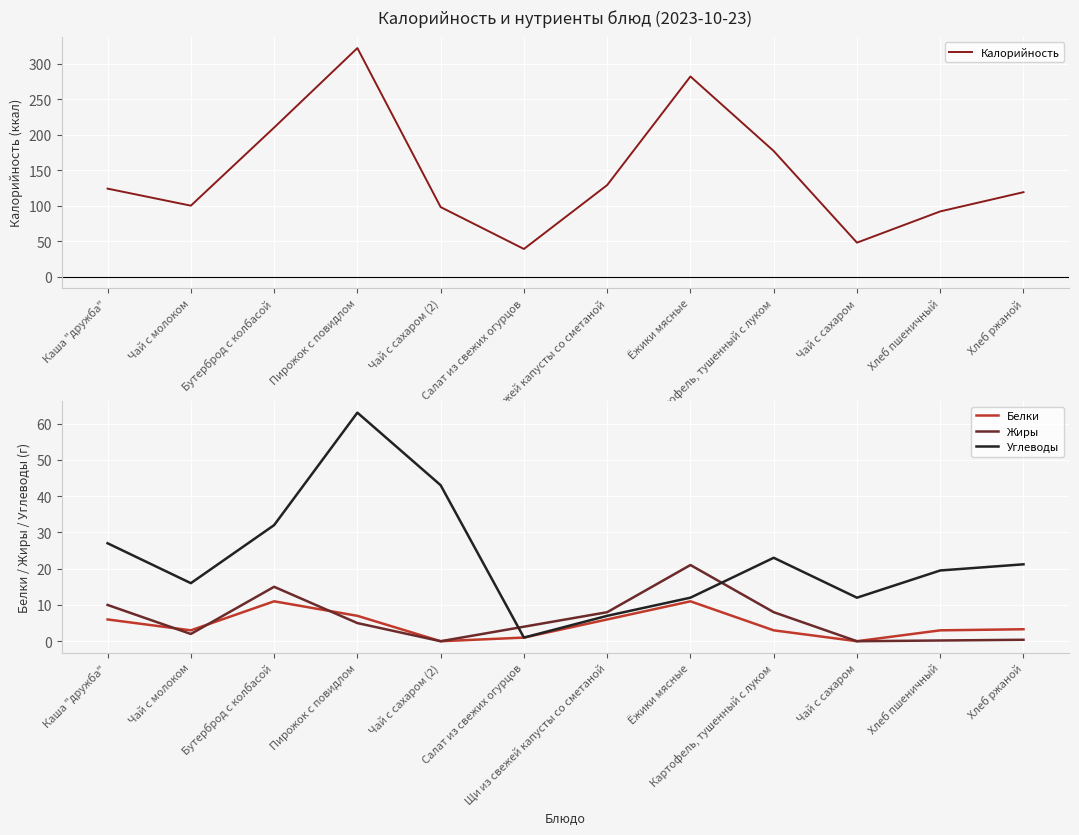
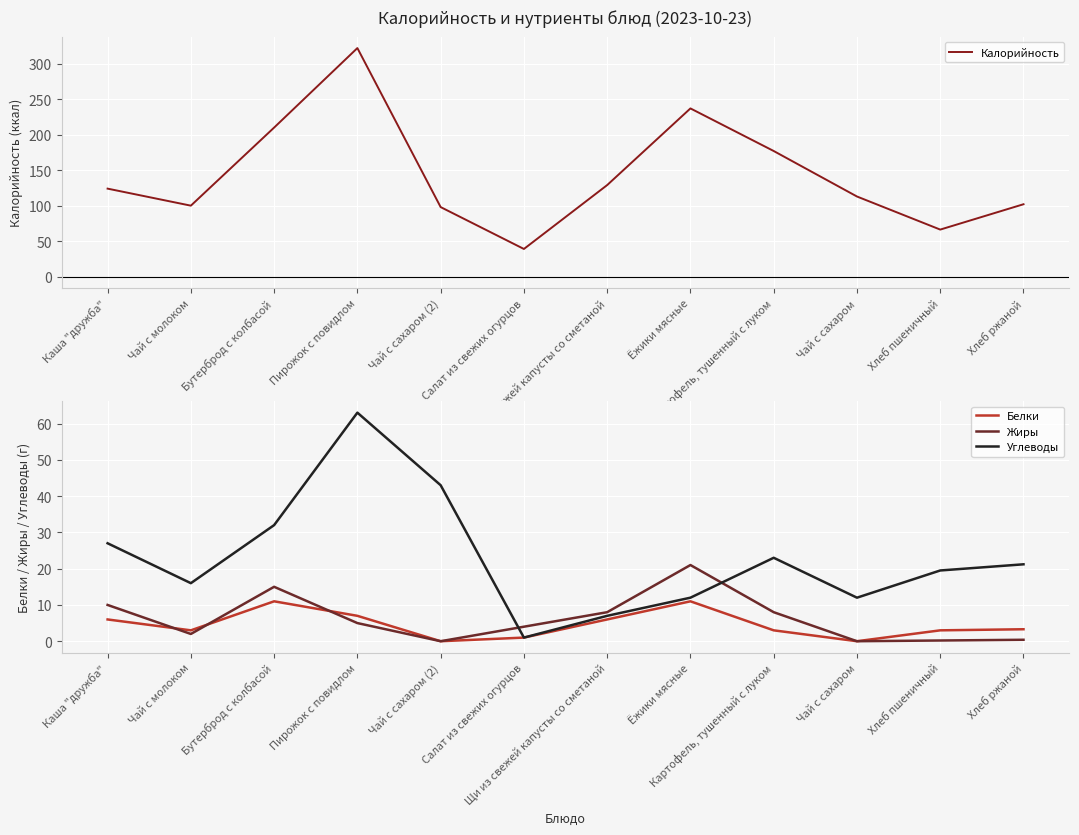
Калорийность и нутриенты блюд (2023-10-23), Ёжики мясные: 280 -> 240
Калорийность и нутриенты блюд (2023-10-23), Чай с сахаром: 50 -> 110
Калорийность и нутриенты блюд (2023-10-23), Хлеб пшеничный: 90 -> 70
Калорийность и нутриенты блюд (2023-10-23), Хлеб ржаной: 120 -> 100
